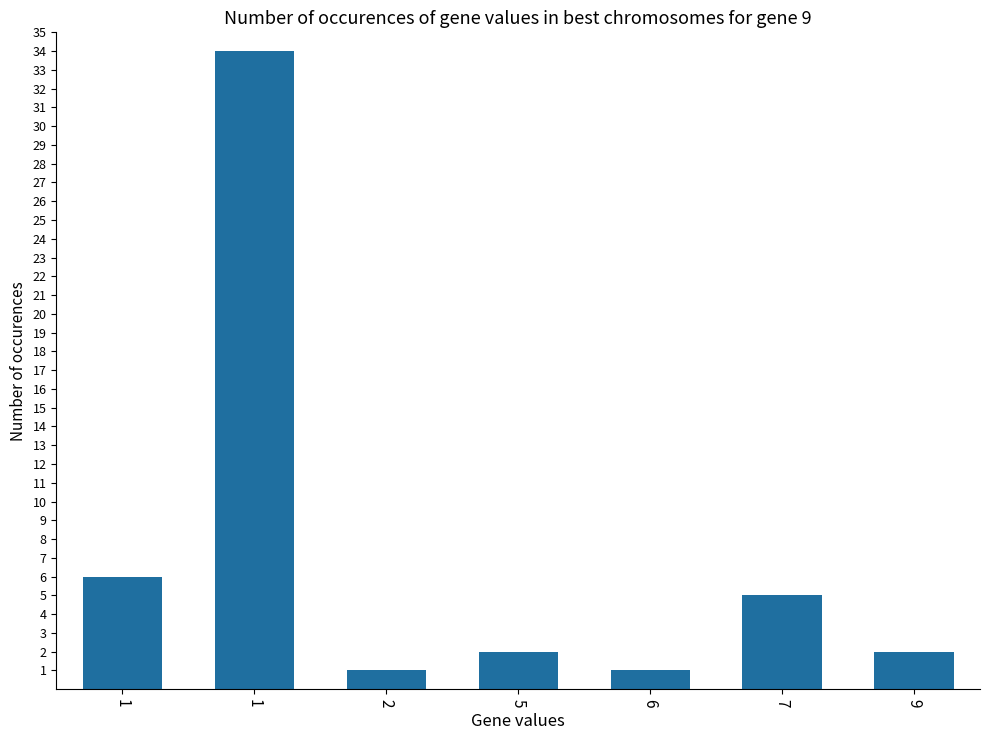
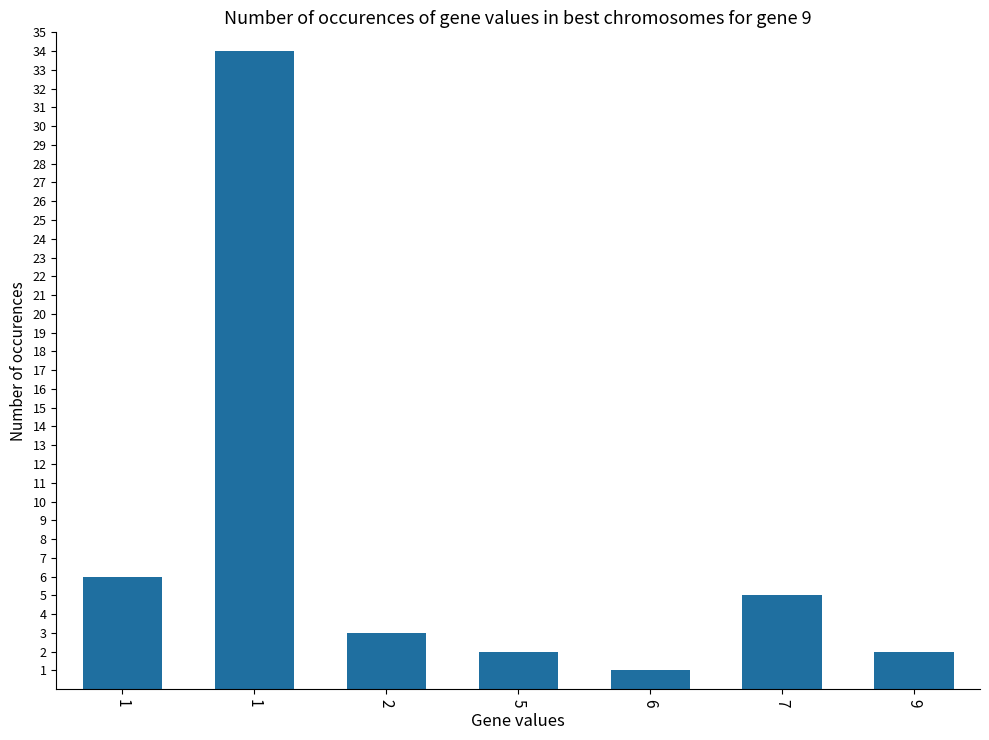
2: 1 -> 3
